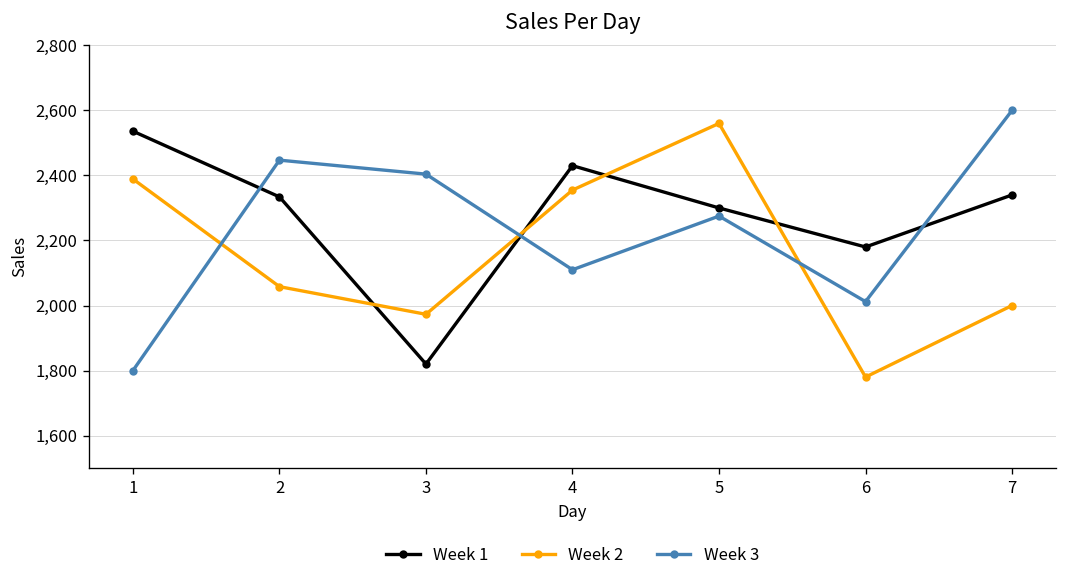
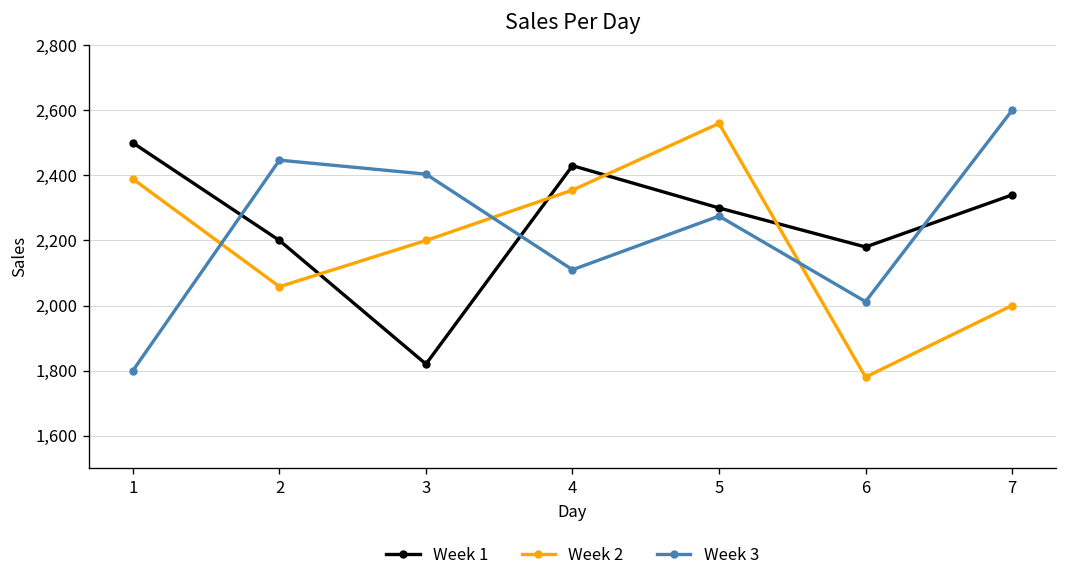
Week 1, 1: 2,540 -> 2,500
Week 1, 2: 2,330 -> 2,200
Week 2, 3: 1,970 -> 2,200
